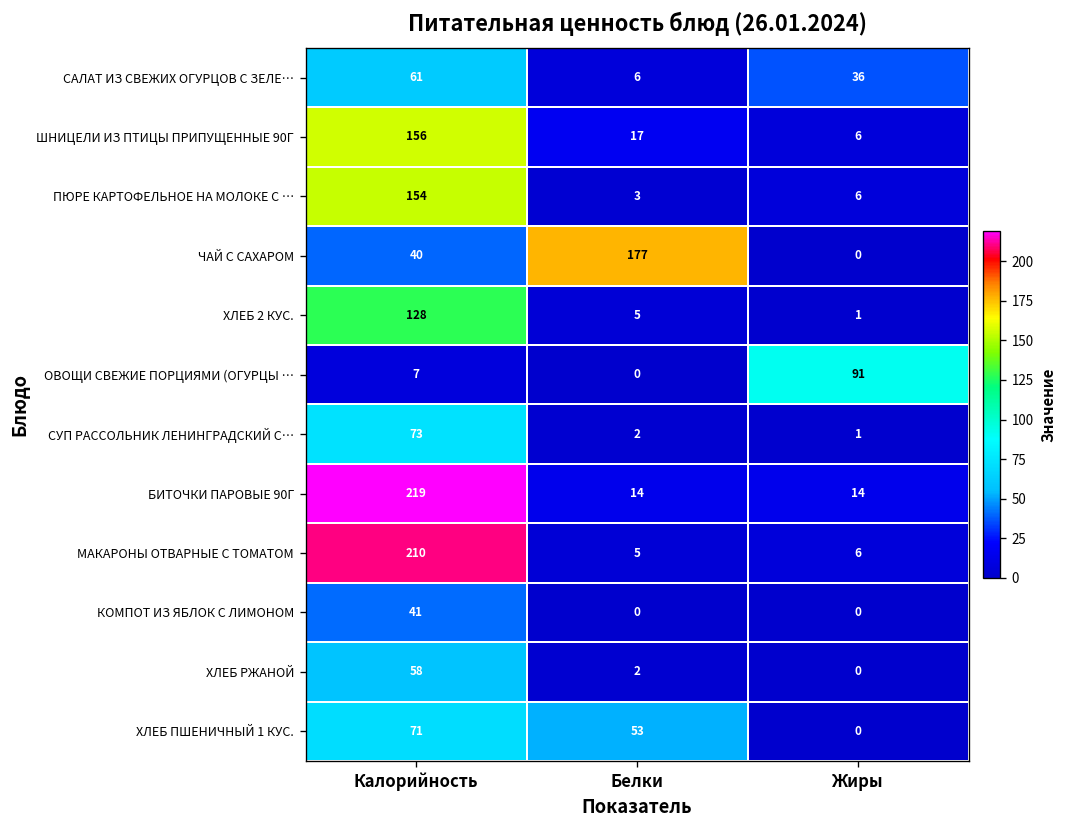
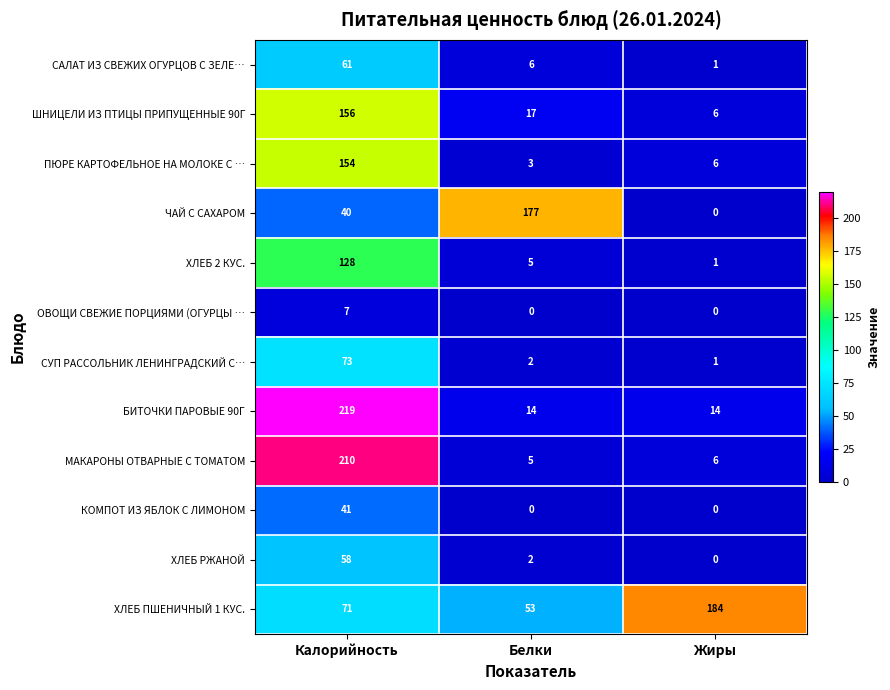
САЛАТ ИЗ СВЕЖИХ ОГУРЦОВ С ЗЕЛЕ…, Жиры: 36 -> 1
ОВОЩИ СВЕЖИЕ ПОРЦИЯМИ (ОГУРЦЫ …, Жиры: 91 -> 0
ХЛЕБ ПШЕНИЧНЫЙ 1 КУС., Жиры: 0 -> 184
